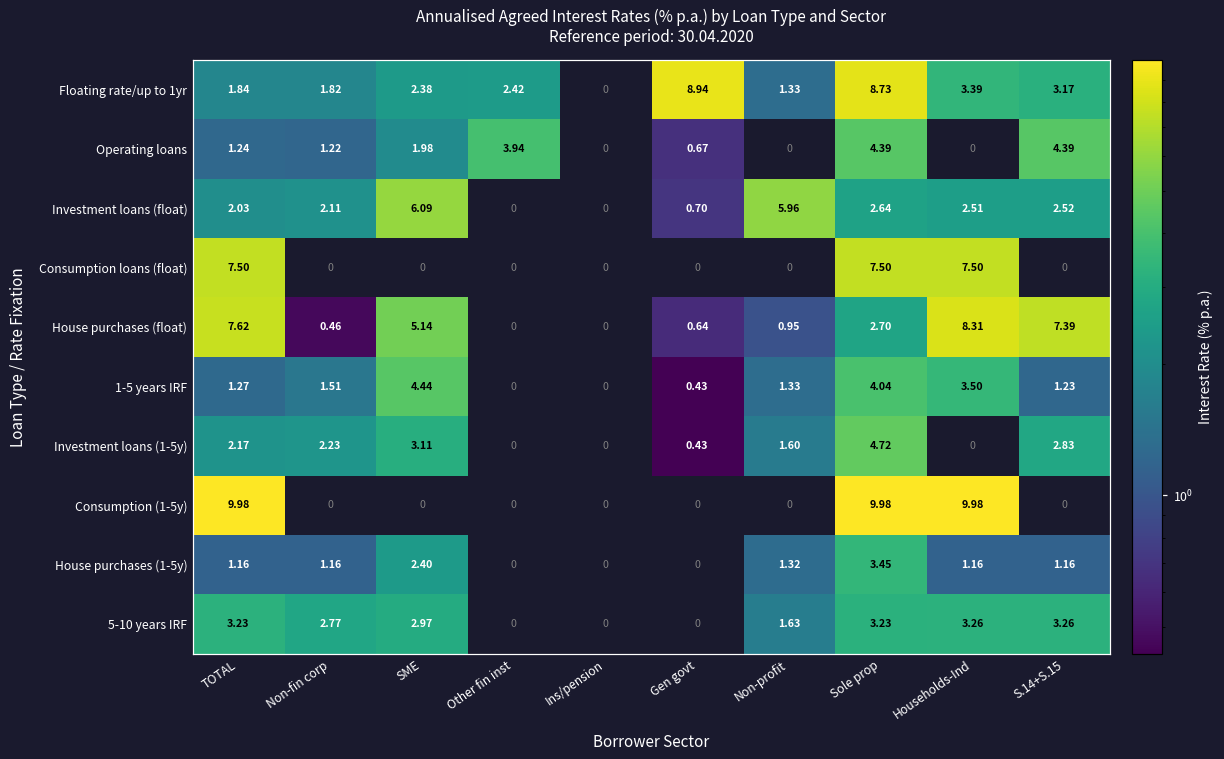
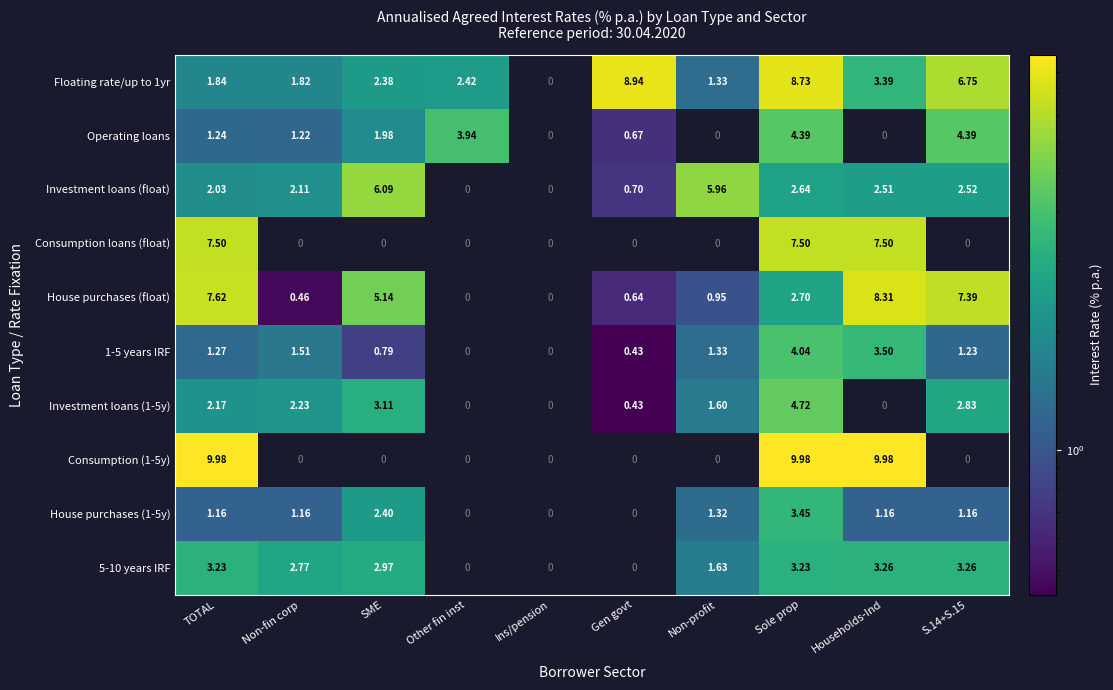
Floating rate/up to 1yr, S.14+S.15: 3.17 -> 6.75
1-5 years IRF, SME: 4.44 -> 0.79
